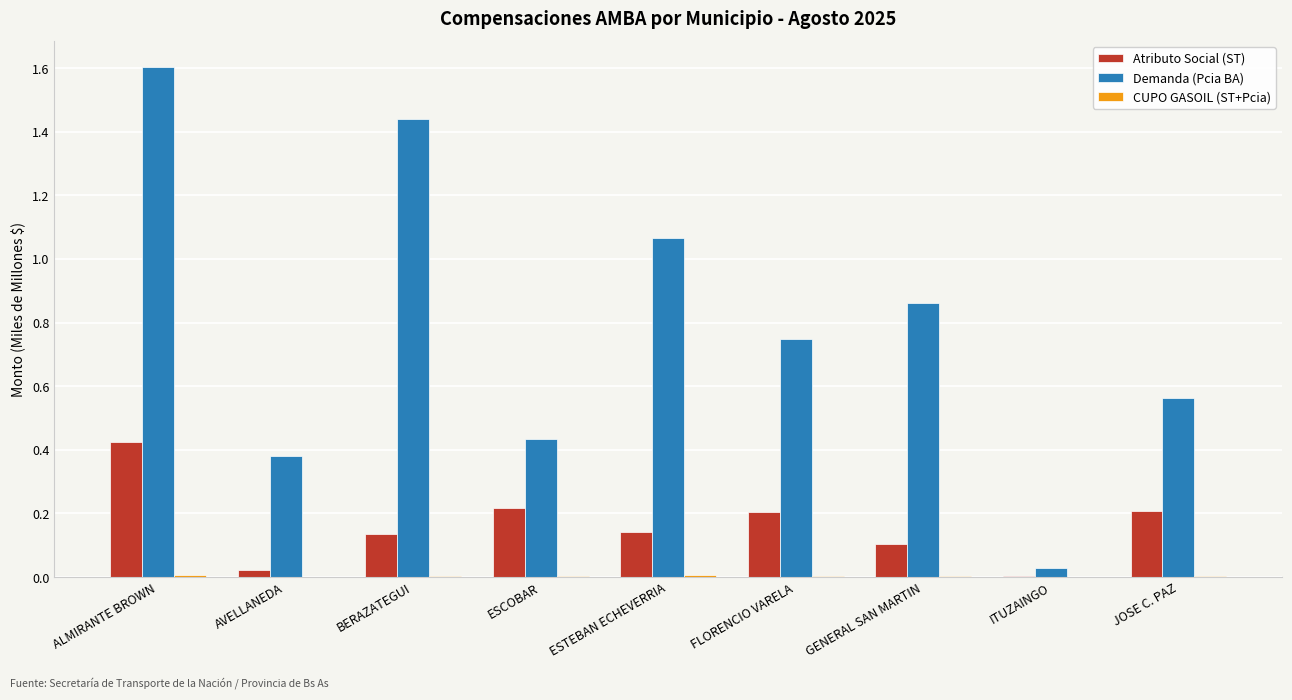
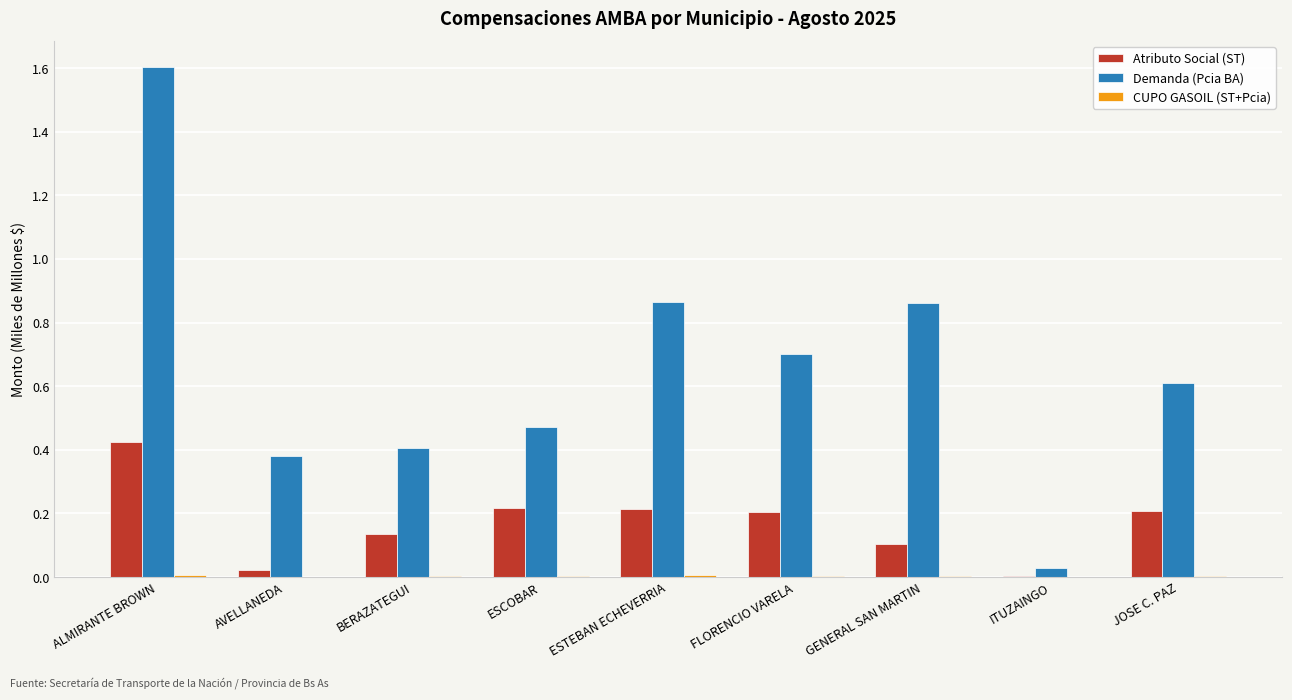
Demanda (Pcia BA), BERAZATEGUI: 1.44 -> 0.40
Demanda (Pcia BA), ESCOBAR: 0.43 -> 0.47
Atributo Social (ST), ESTEBAN ECHEVERRIA: 0.14 -> 0.21
Demanda (Pcia BA), ESTEBAN ECHEVERRIA: 1.07 -> 0.87
Demanda (Pcia BA), FLORENCIO VARELA: 0.75 -> 0.70
Demanda (Pcia BA), JOSE C. PAZ: 0.56 -> 0.61
